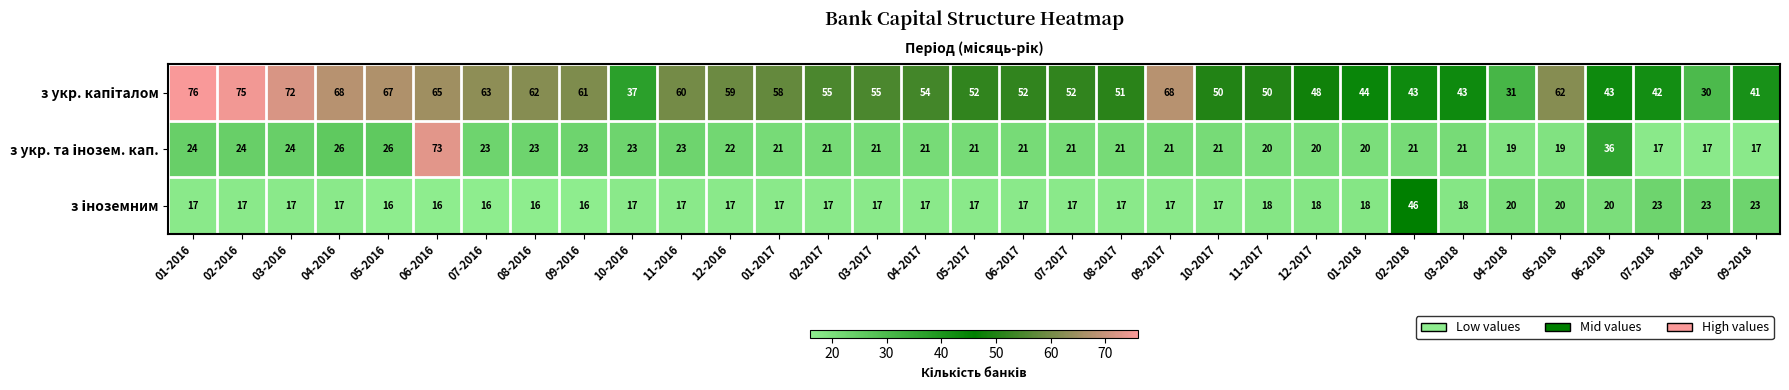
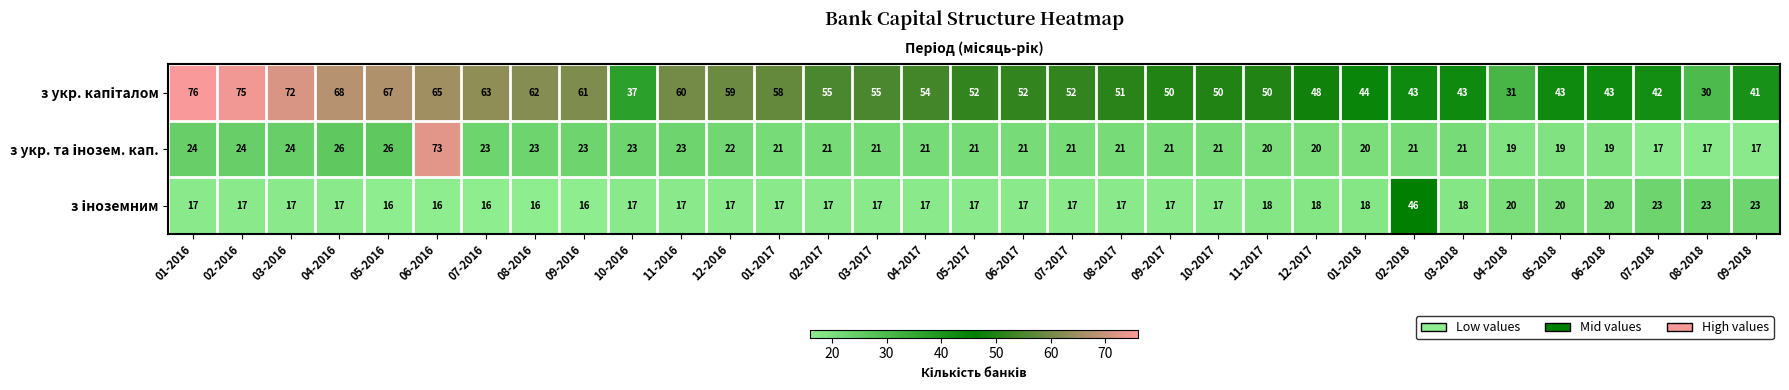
з укр. капіталом, 09-2017: 68 -> 50
з укр. капіталом, 05-2018: 62 -> 43
з укр. та інозем. кап., 06-2018: 36 -> 19
